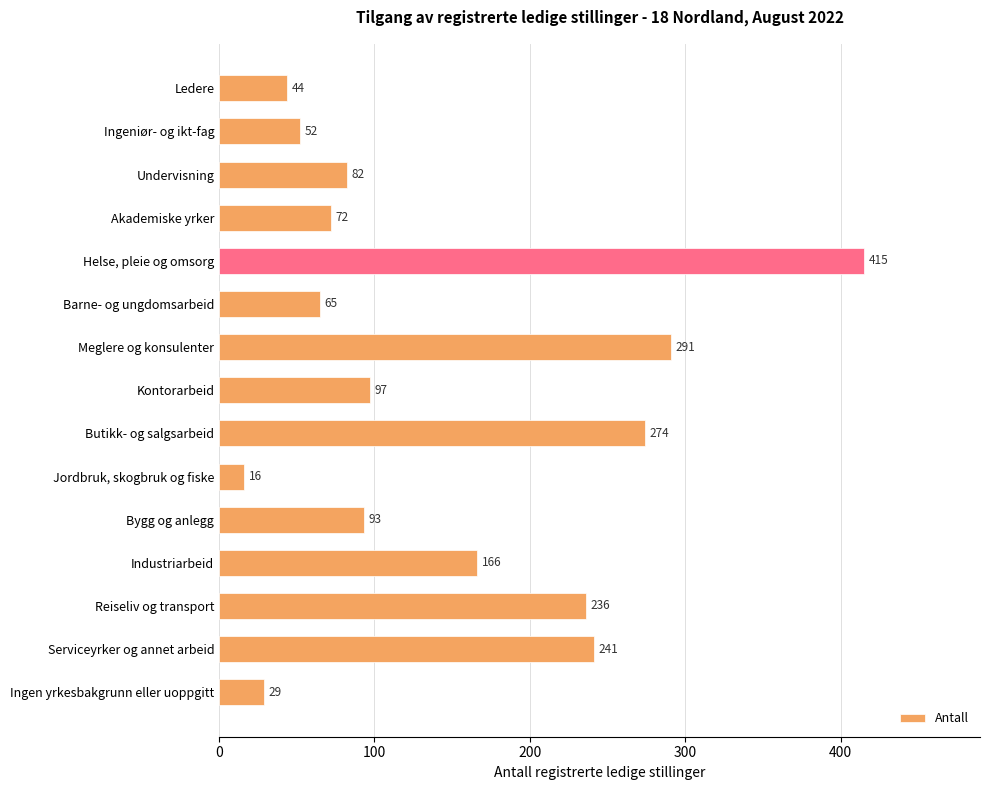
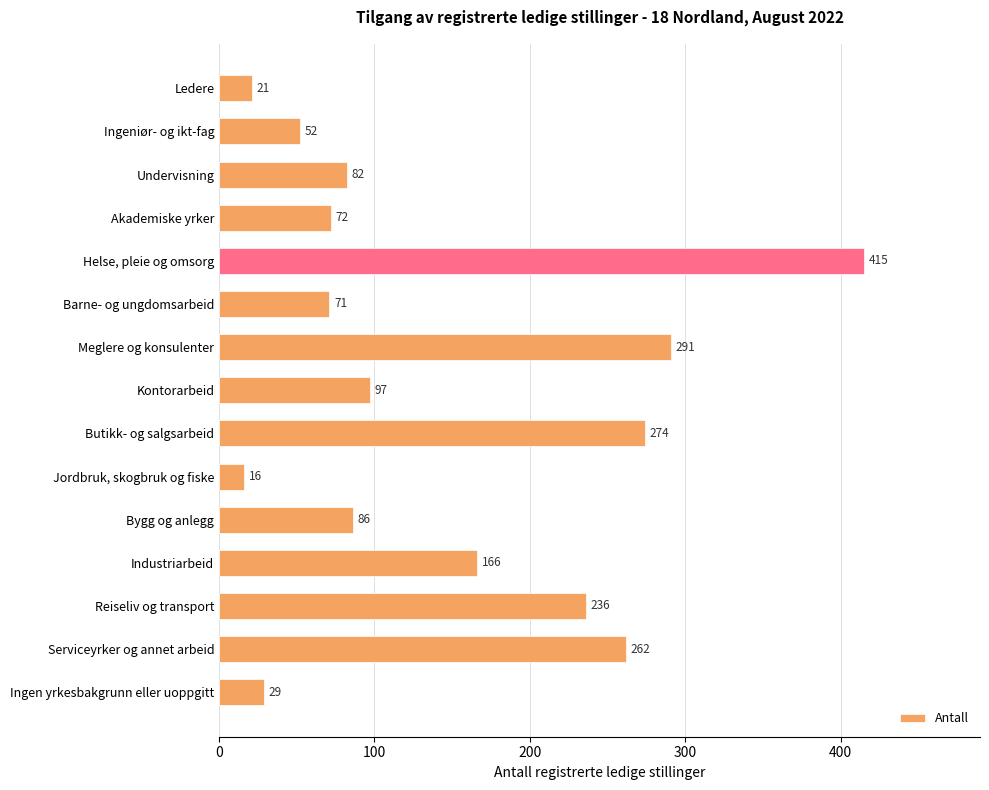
Ledere: 44 -> 21
Barne- og ungdomsarbeid: 65 -> 71
Bygg og anlegg: 93 -> 86
Serviceyrker og annet arbeid: 241 -> 262
